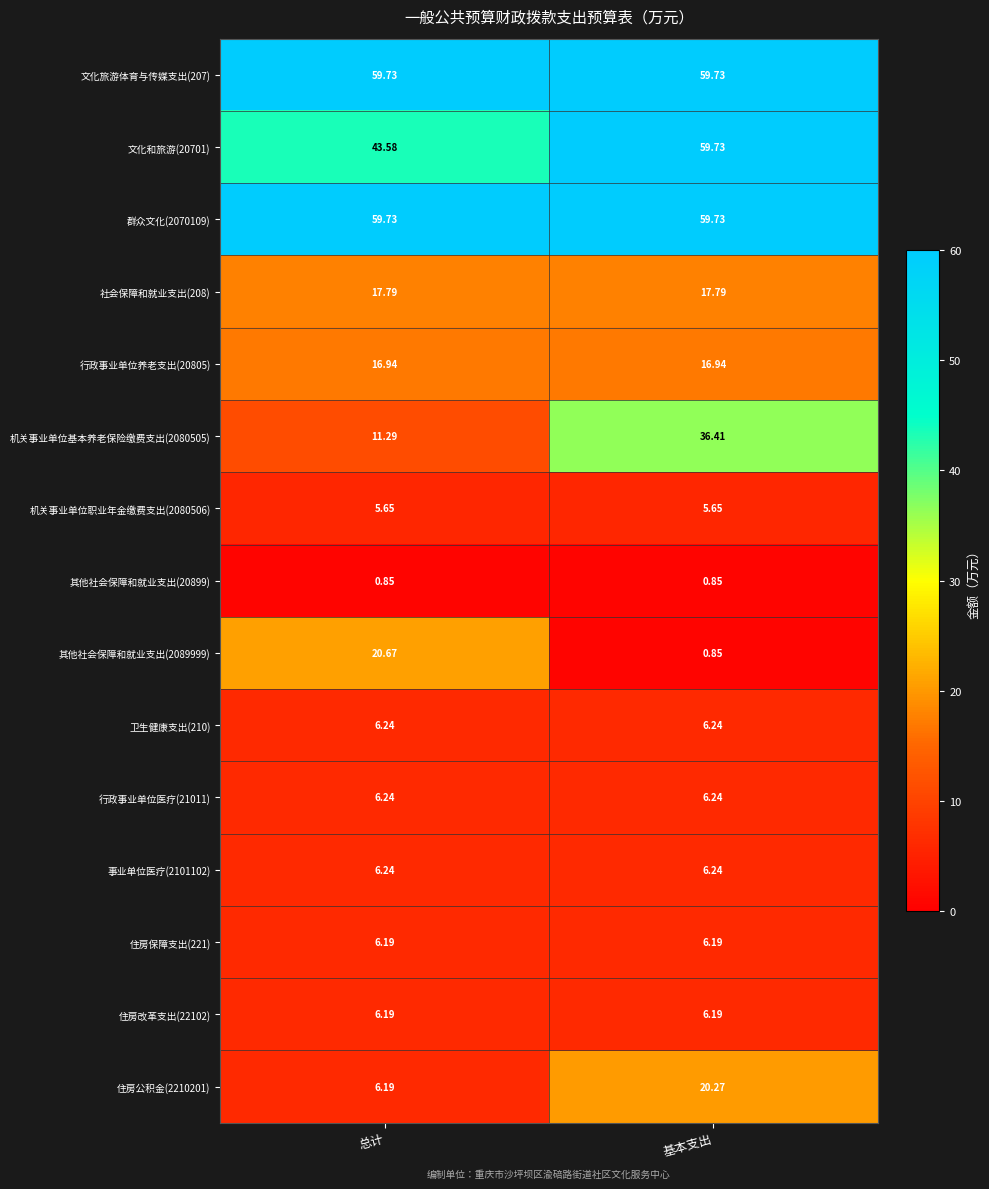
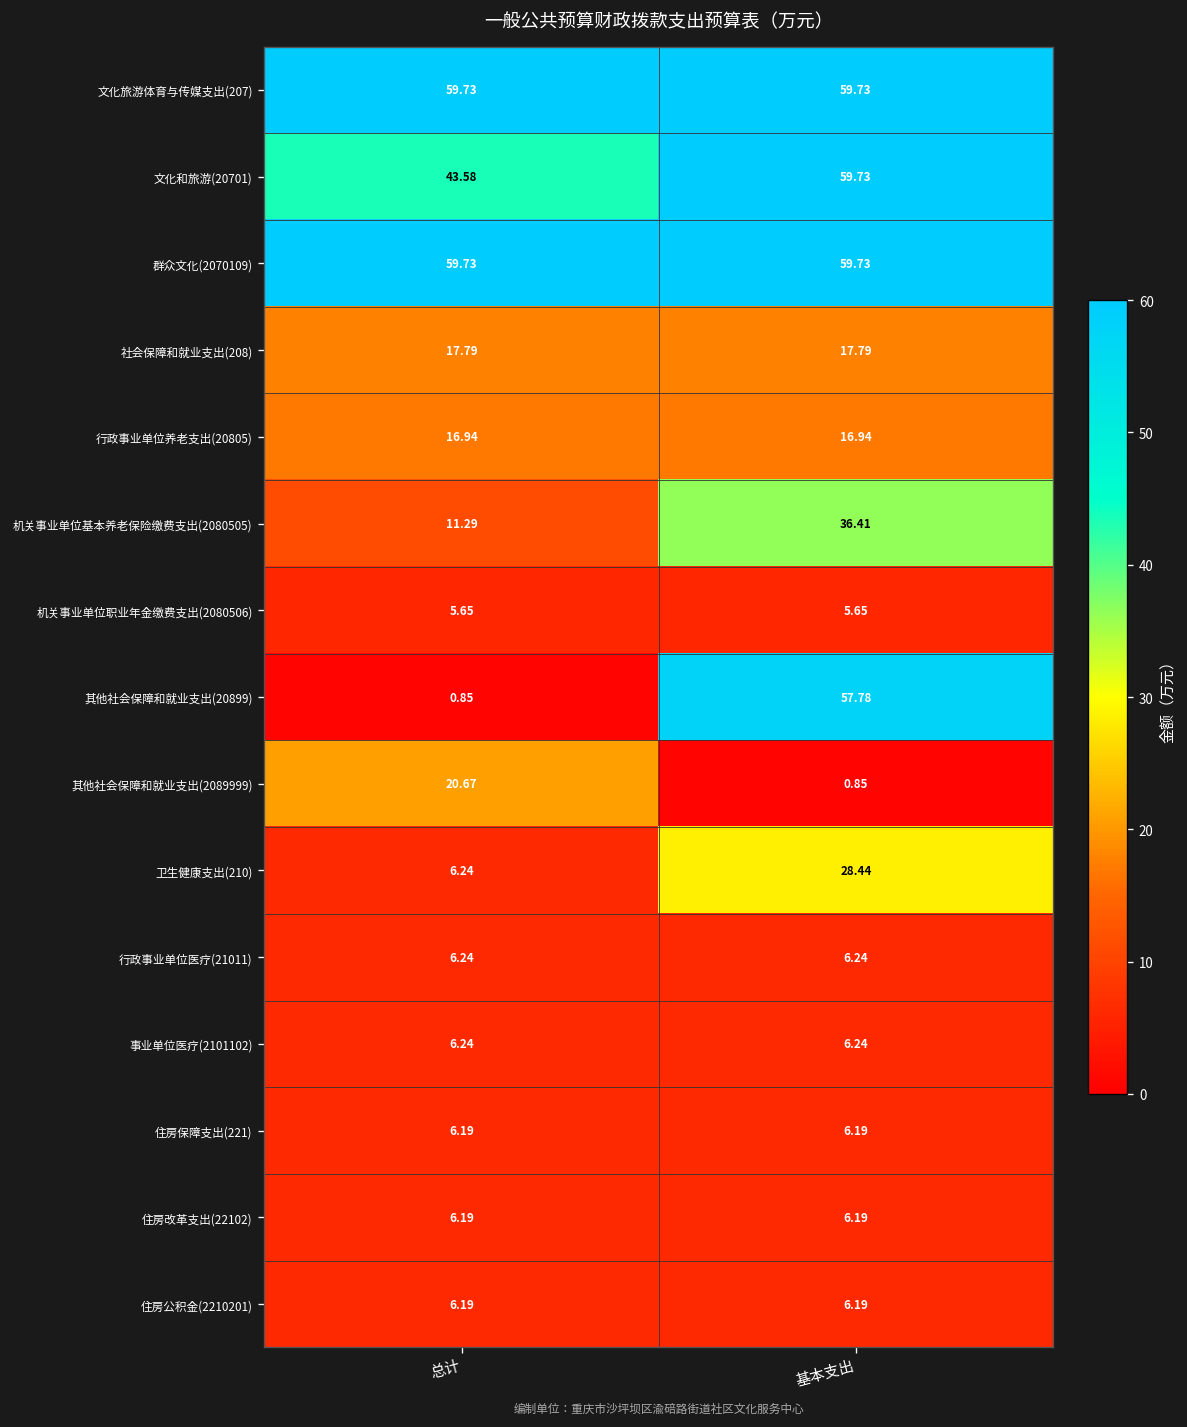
其他社会保障和就业支出(20899), 基本支出: 0.85 -> 57.78
卫生健康支出(210), 基本支出: 6.24 -> 28.44
住房公积金(2210201), 基本支出: 20.27 -> 6.19
